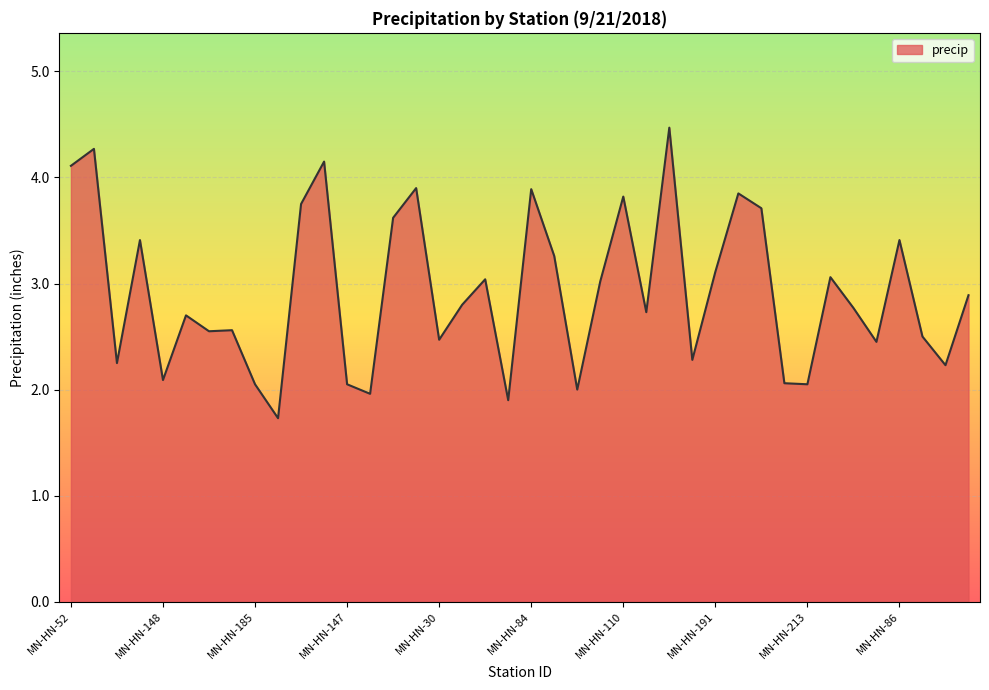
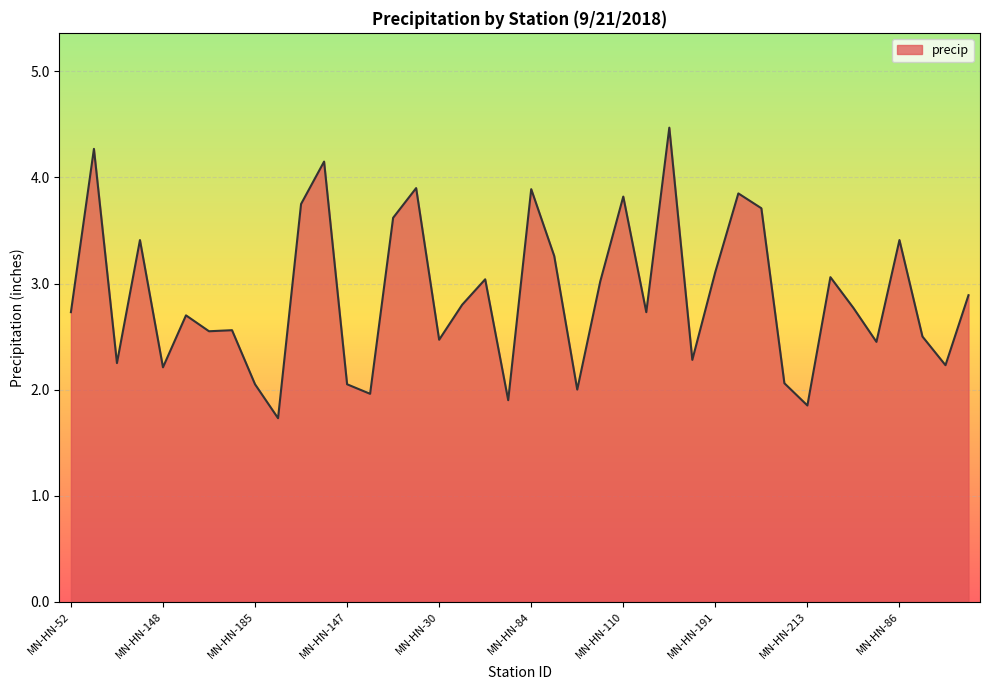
MN-HN-52: 4.11 -> 2.73
MN-HN-148: 2.09 -> 2.21
MN-HN-213: 2.05 -> 1.85
